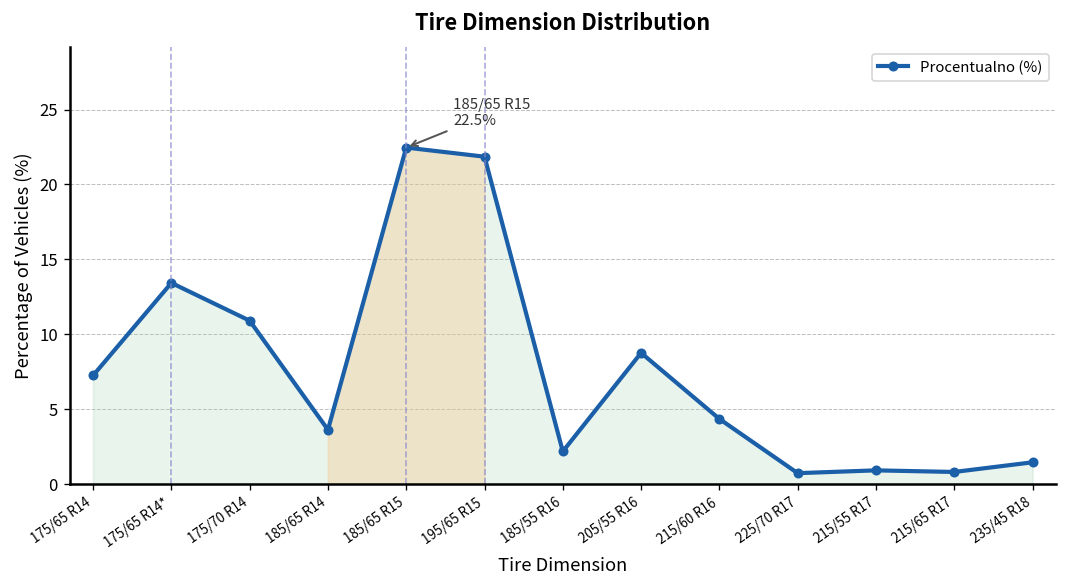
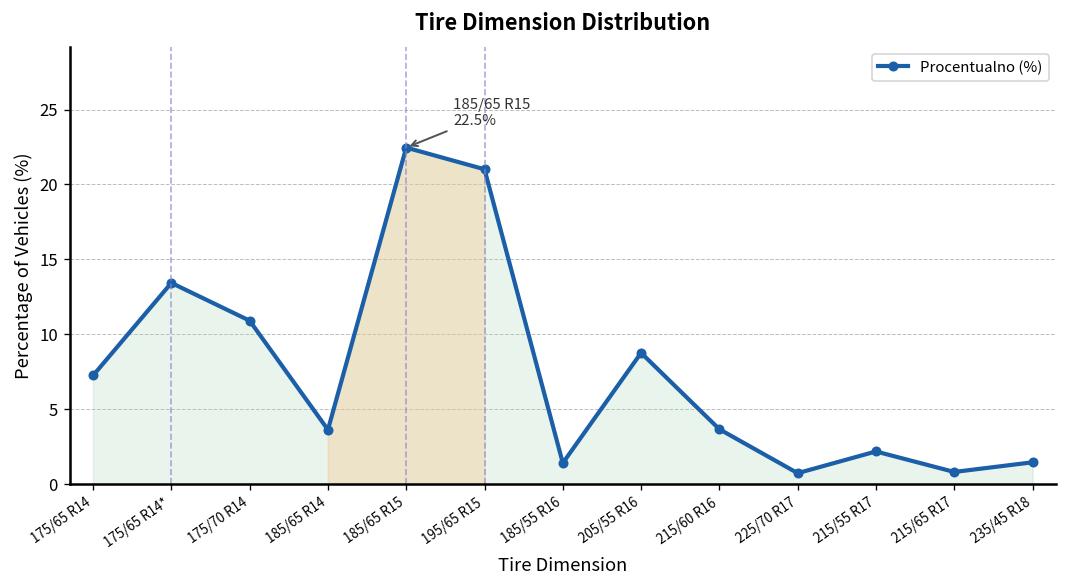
Procentualno (%), 195/65 R15: 21.9 -> 21.0
Procentualno (%), 185/55 R16: 2.2 -> 1.4
Procentualno (%), 215/60 R16: 4.3 -> 3.7
Procentualno (%), 215/55 R17: 0.9 -> 2.2
